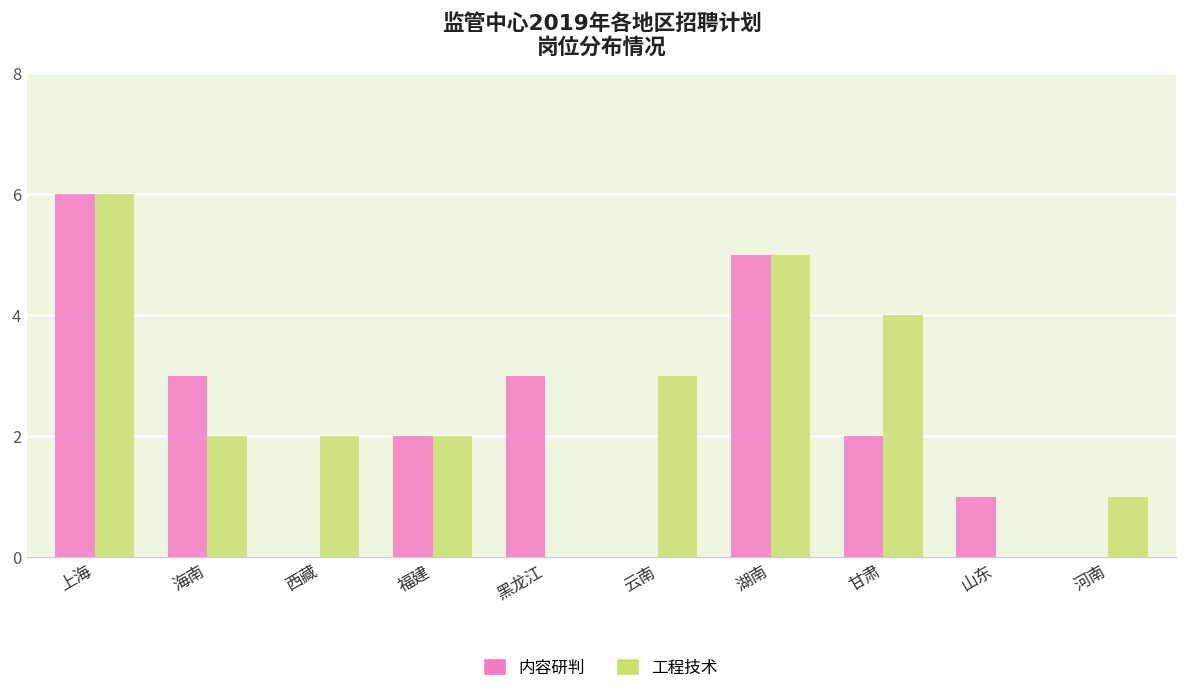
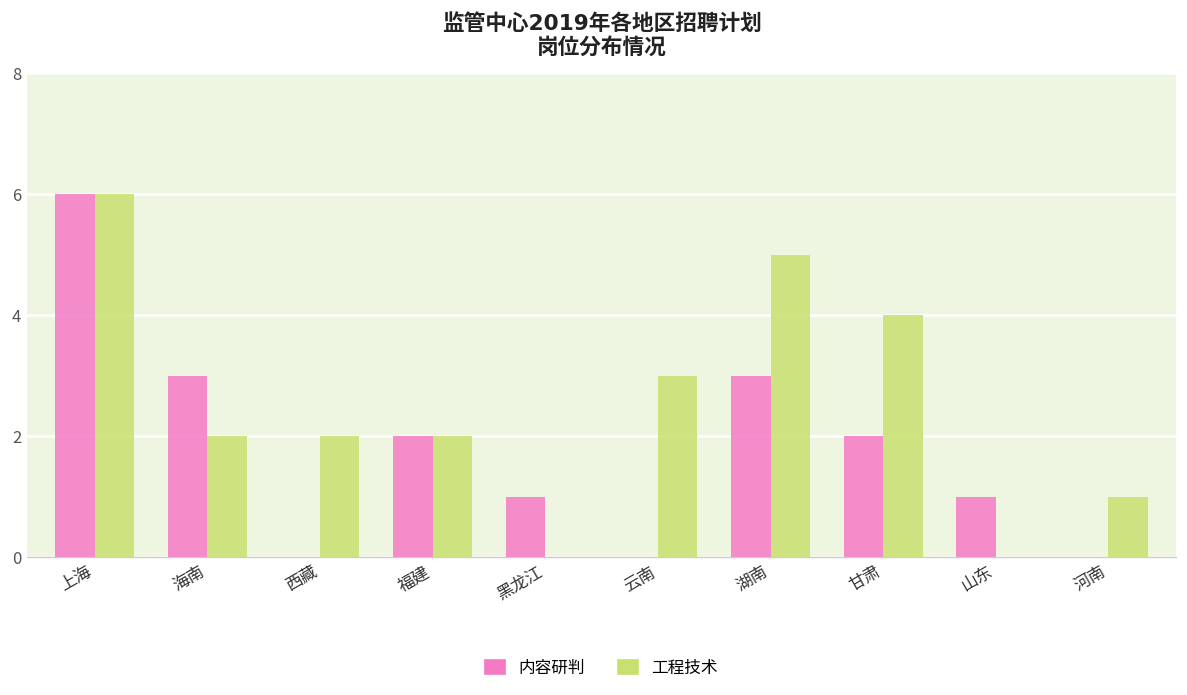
内容研判, 黑龙江: 3 -> 1
内容研判, 湖南: 5 -> 3
